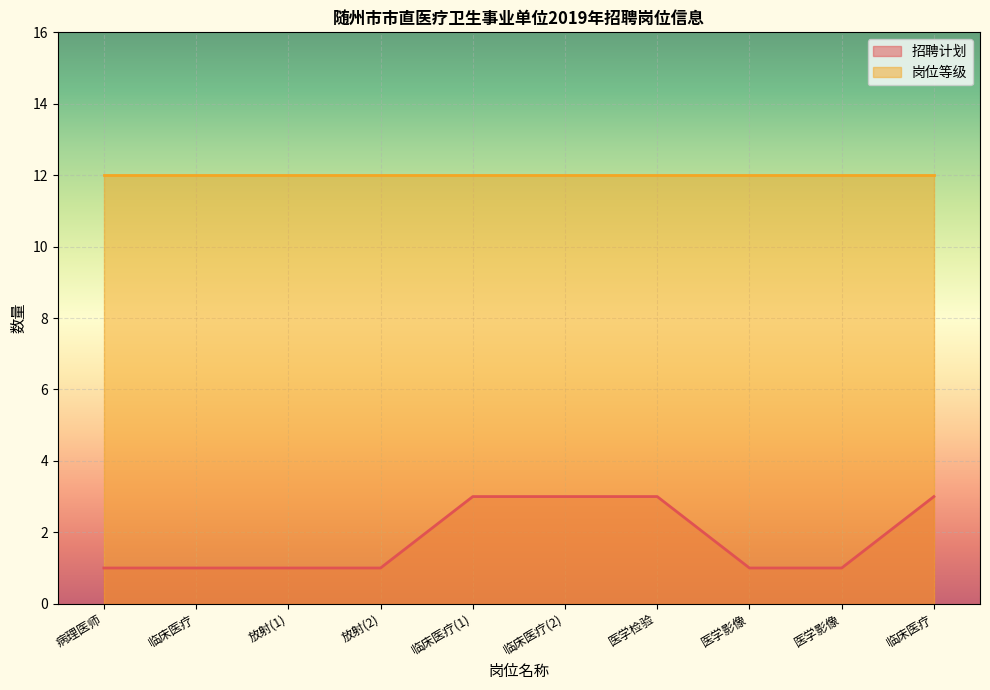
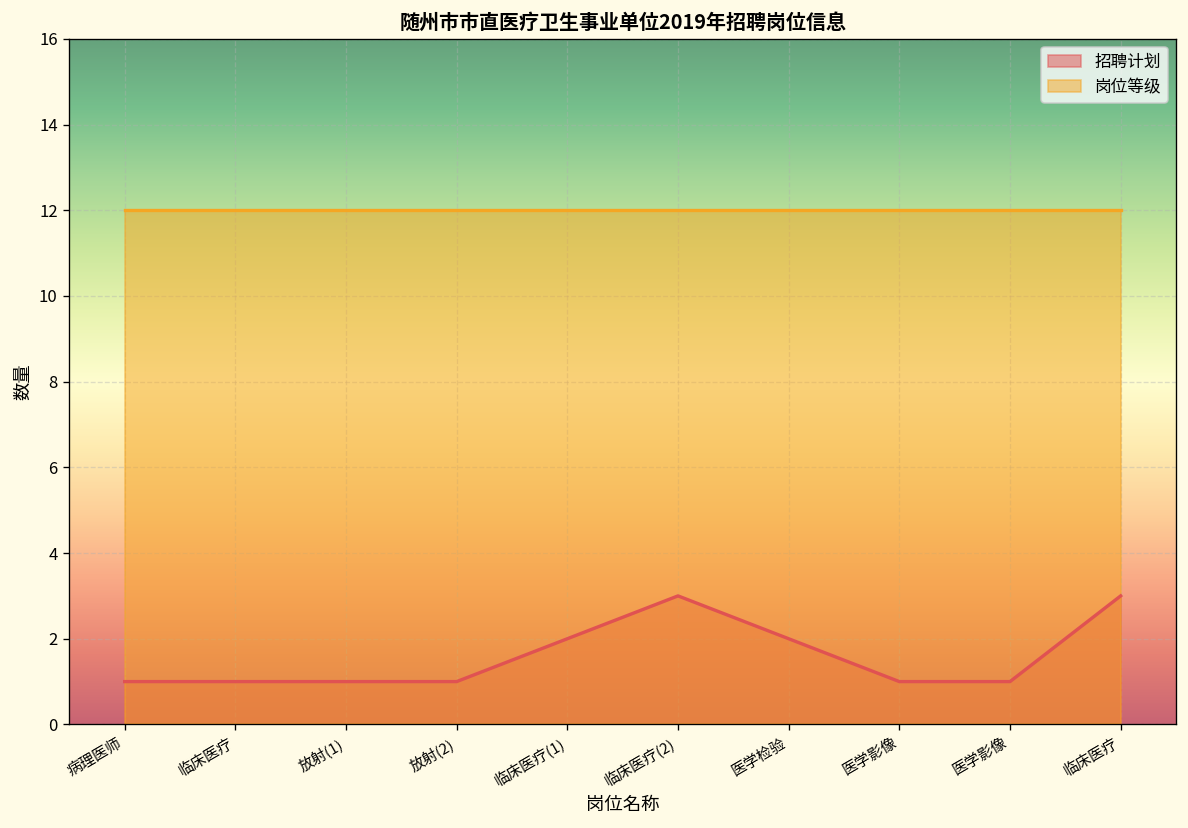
招聘计划, 临床医疗(1): 3 -> 2
招聘计划, 医学检验: 3 -> 2
